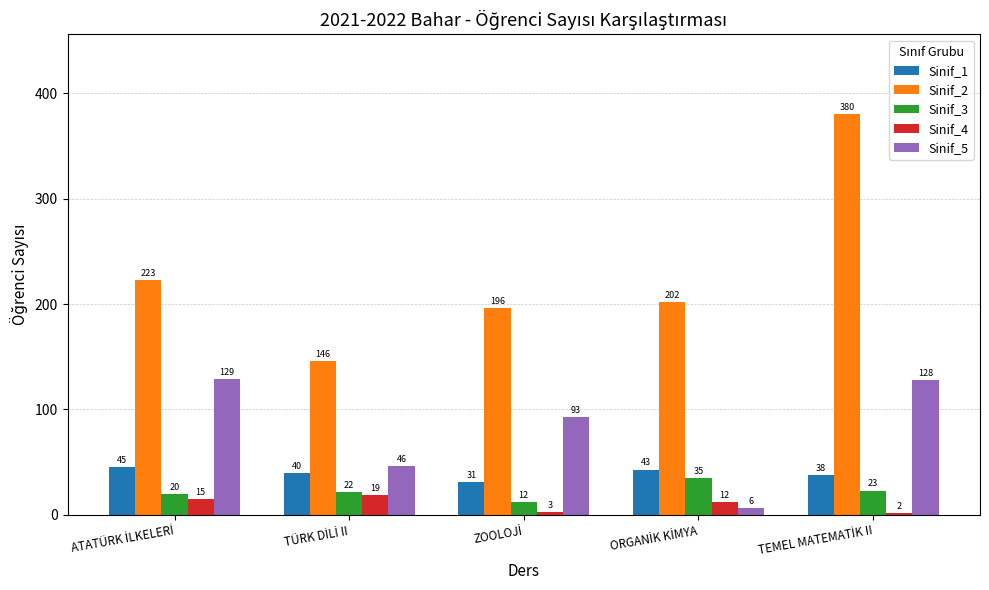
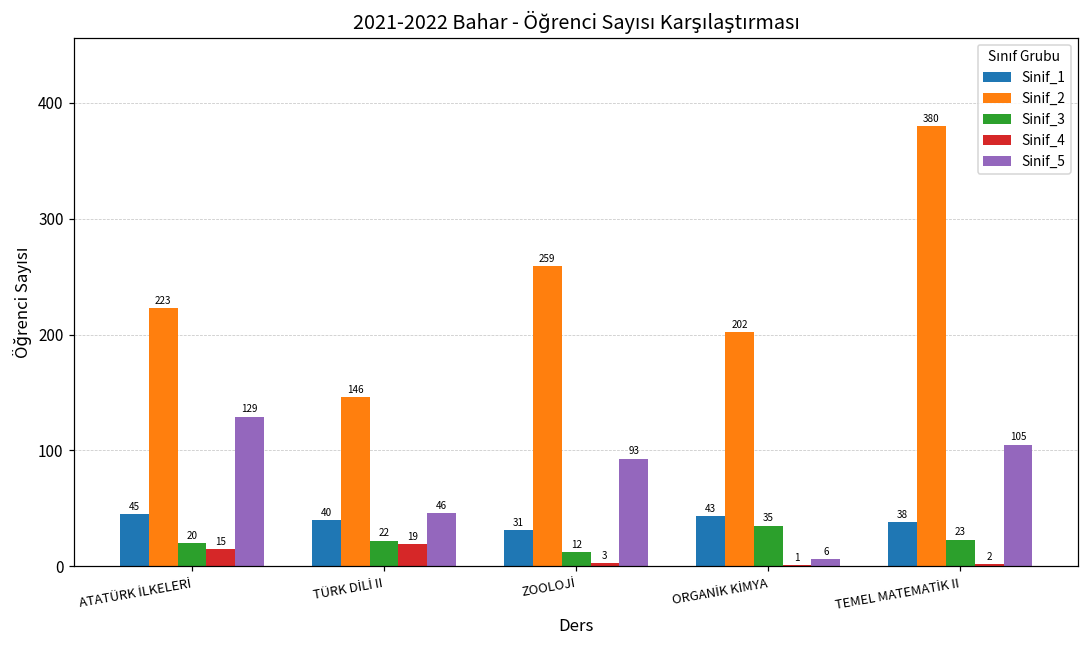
Sinif_2, ZOOLOJİ: 196 -> 259
Sinif_4, ORGANİK KİMYA: 12 -> 1
Sinif_5, TEMEL MATEMATİK II: 128 -> 105
